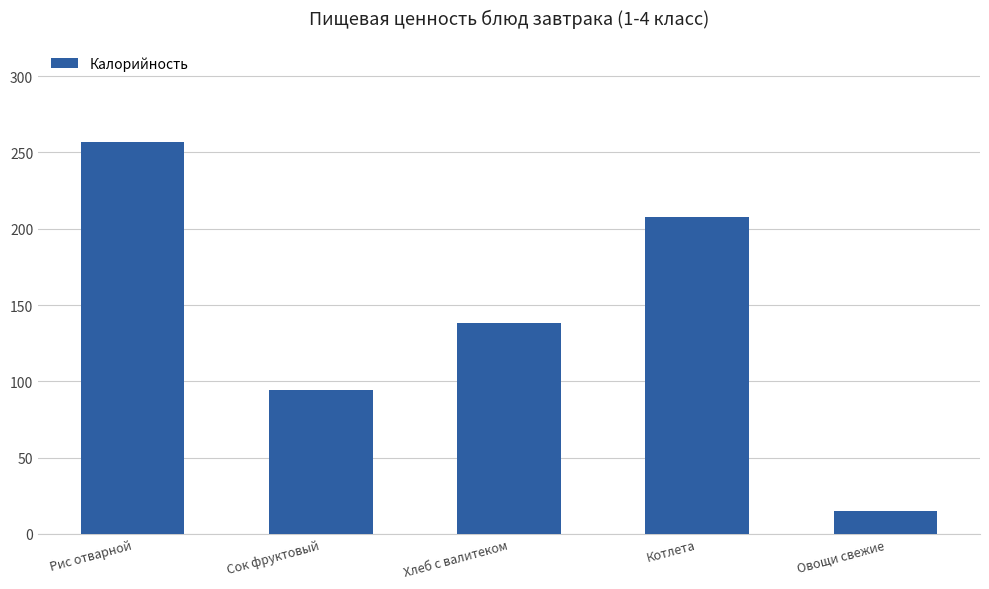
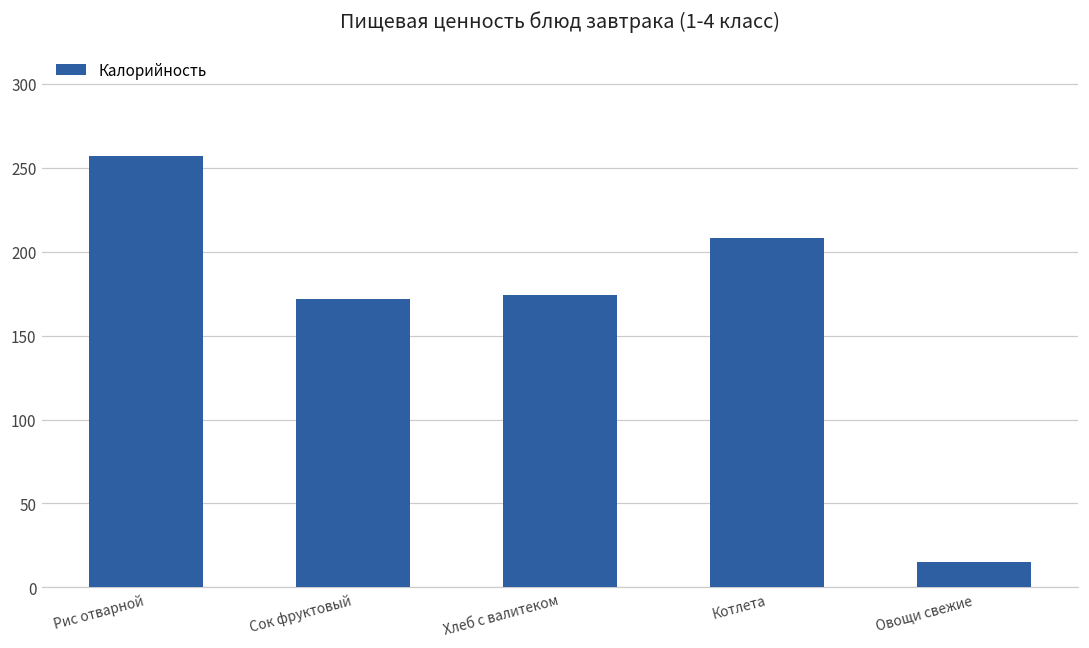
Сок фруктовый: 94 -> 172
Хлеб с валитеком: 138 -> 174
